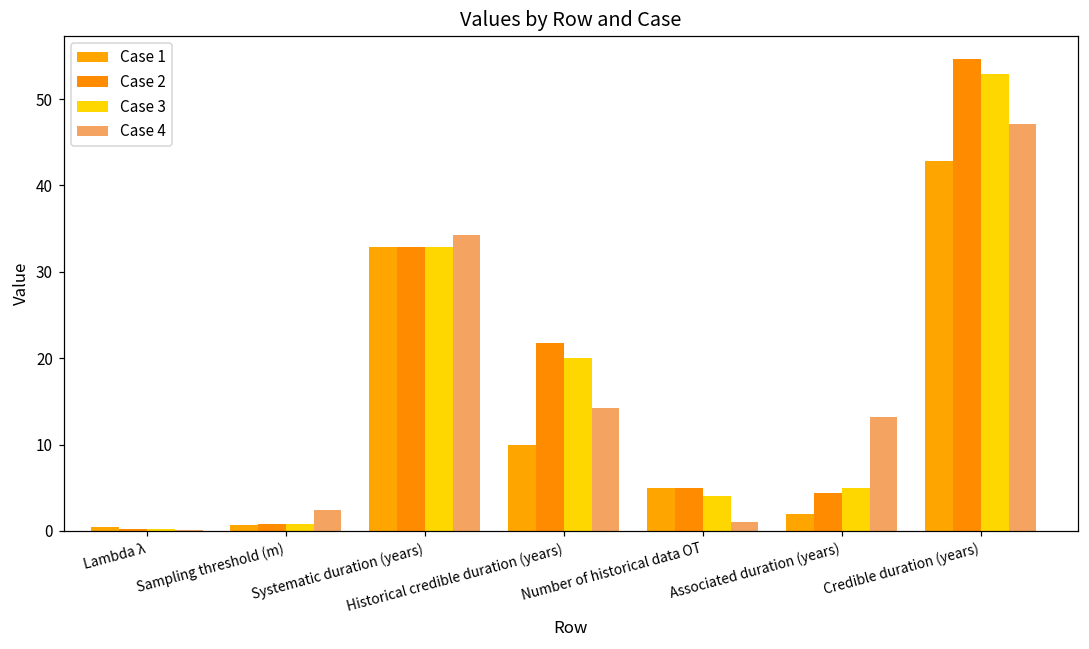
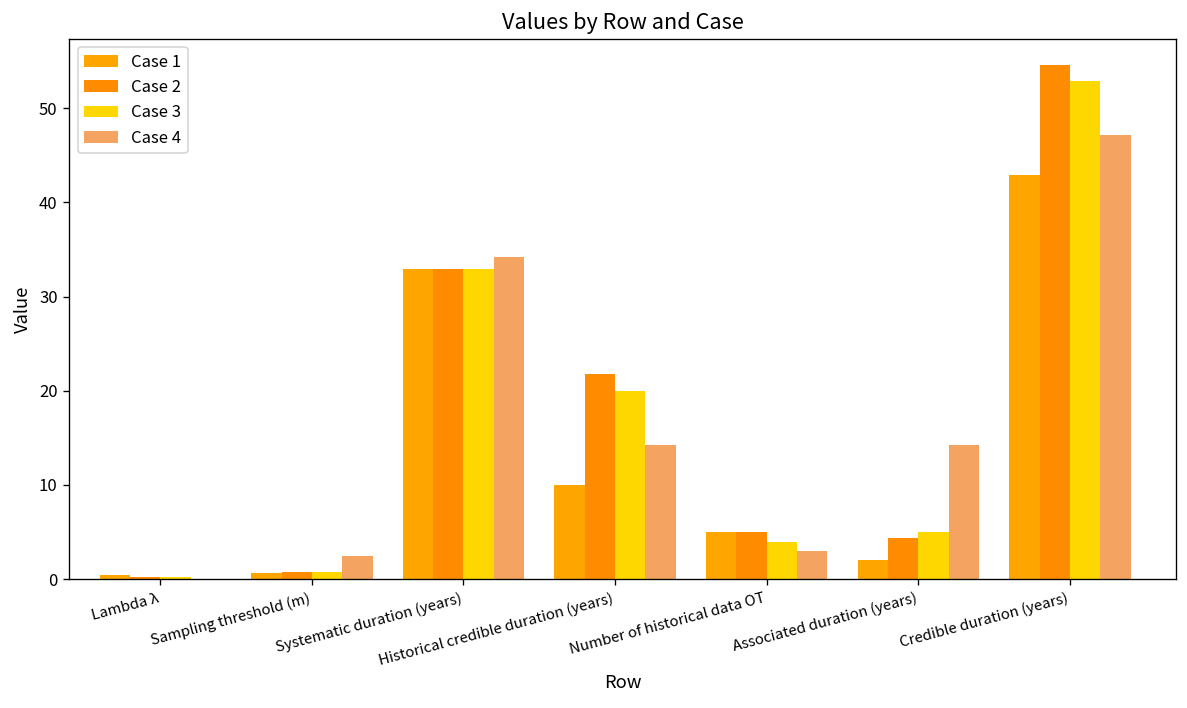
Case 4, Number of historical data OT: 1 -> 3
Case 4, Associated duration (years): 13 -> 14
